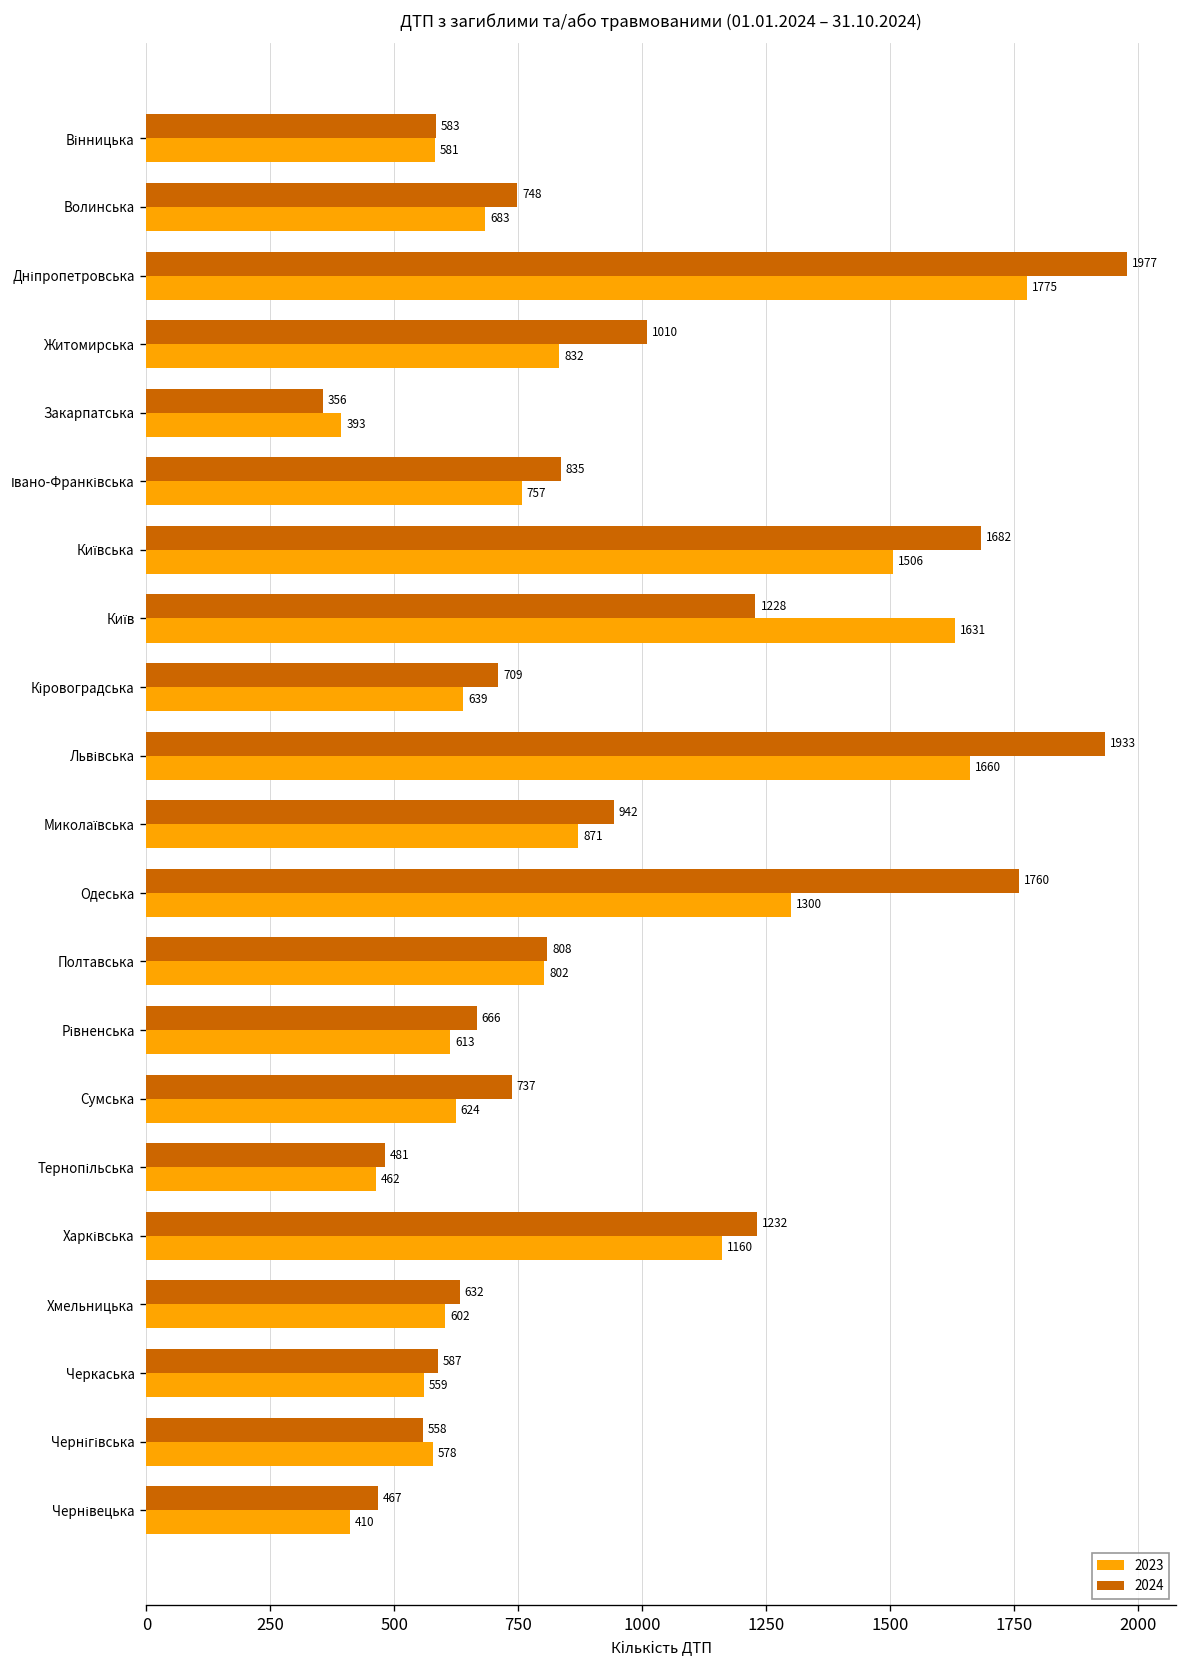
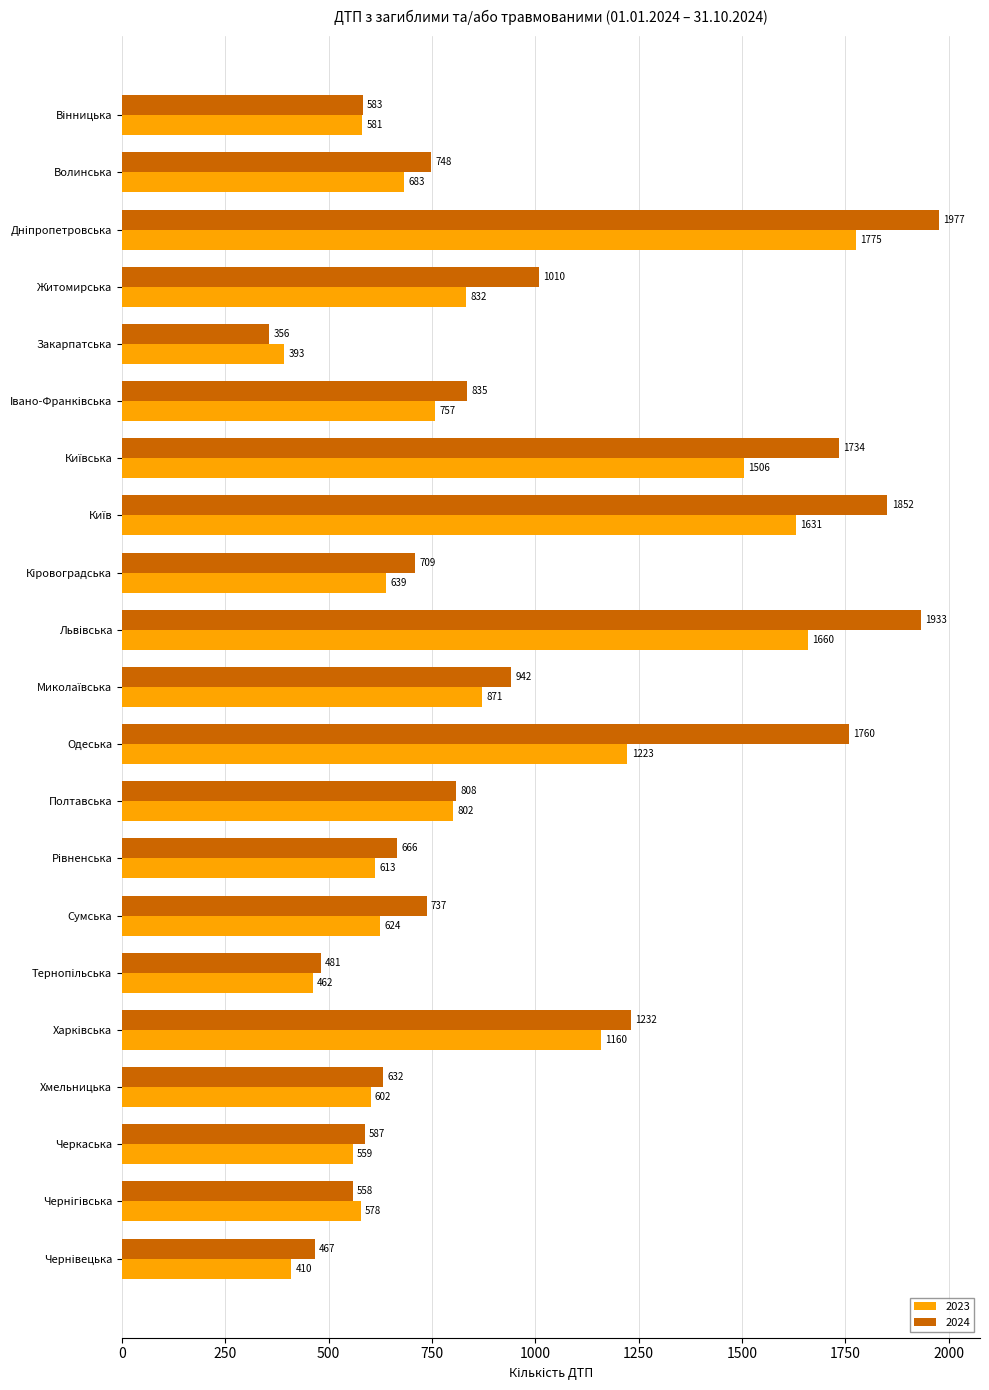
2024, Київська: 1682 -> 1734
2024, Київ: 1228 -> 1852
2023, Одеська: 1300 -> 1223
